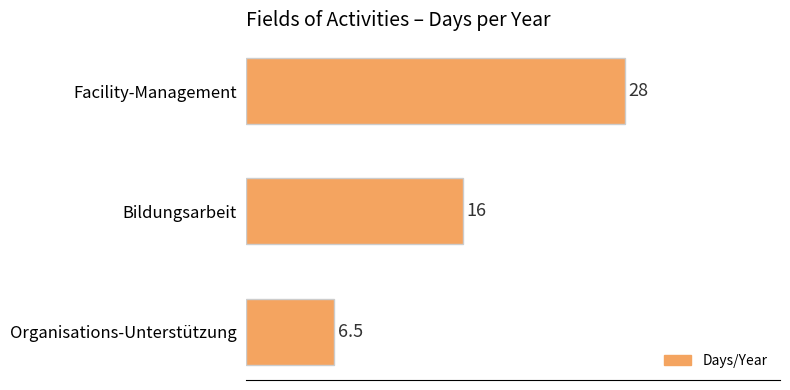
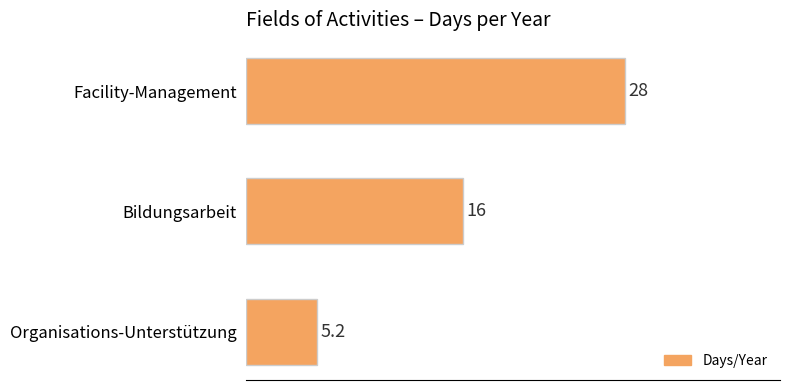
Organisations-Unterstützung: 6.5 -> 5.2
